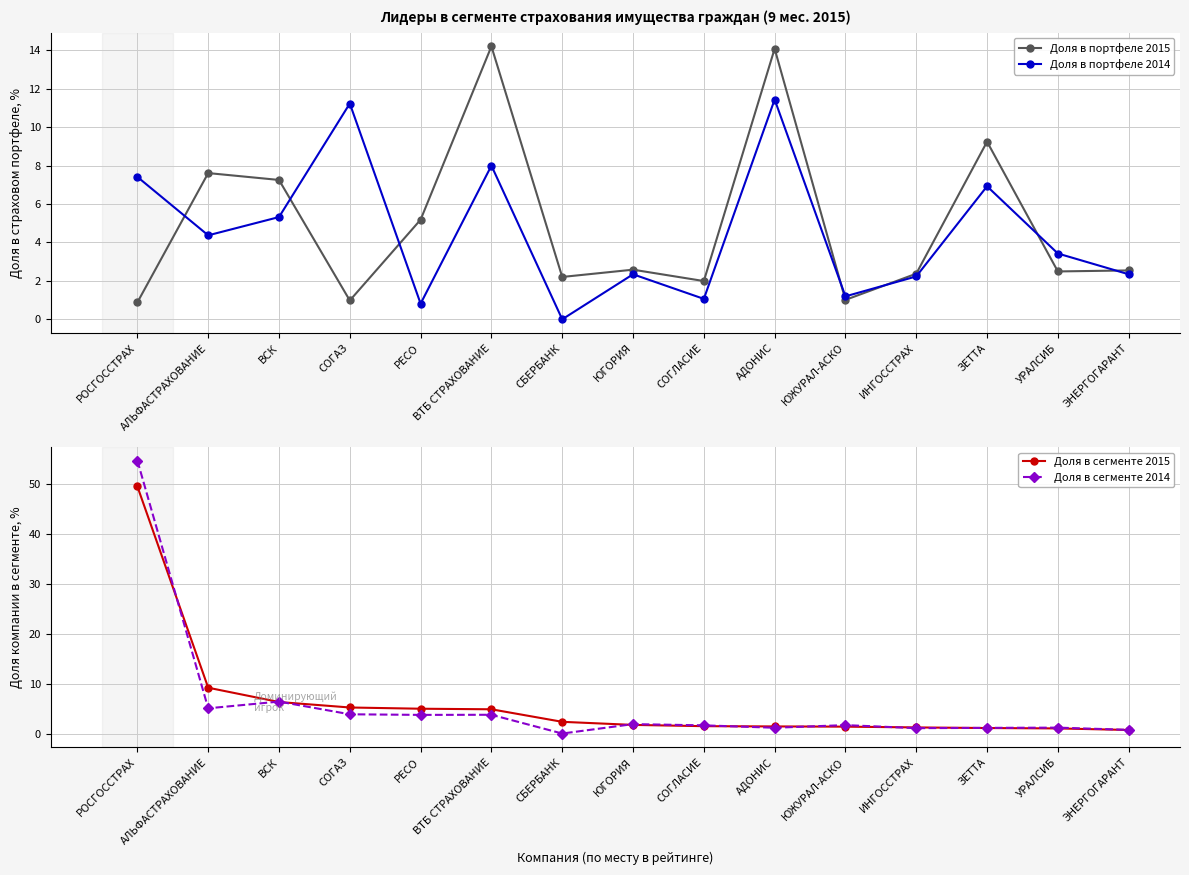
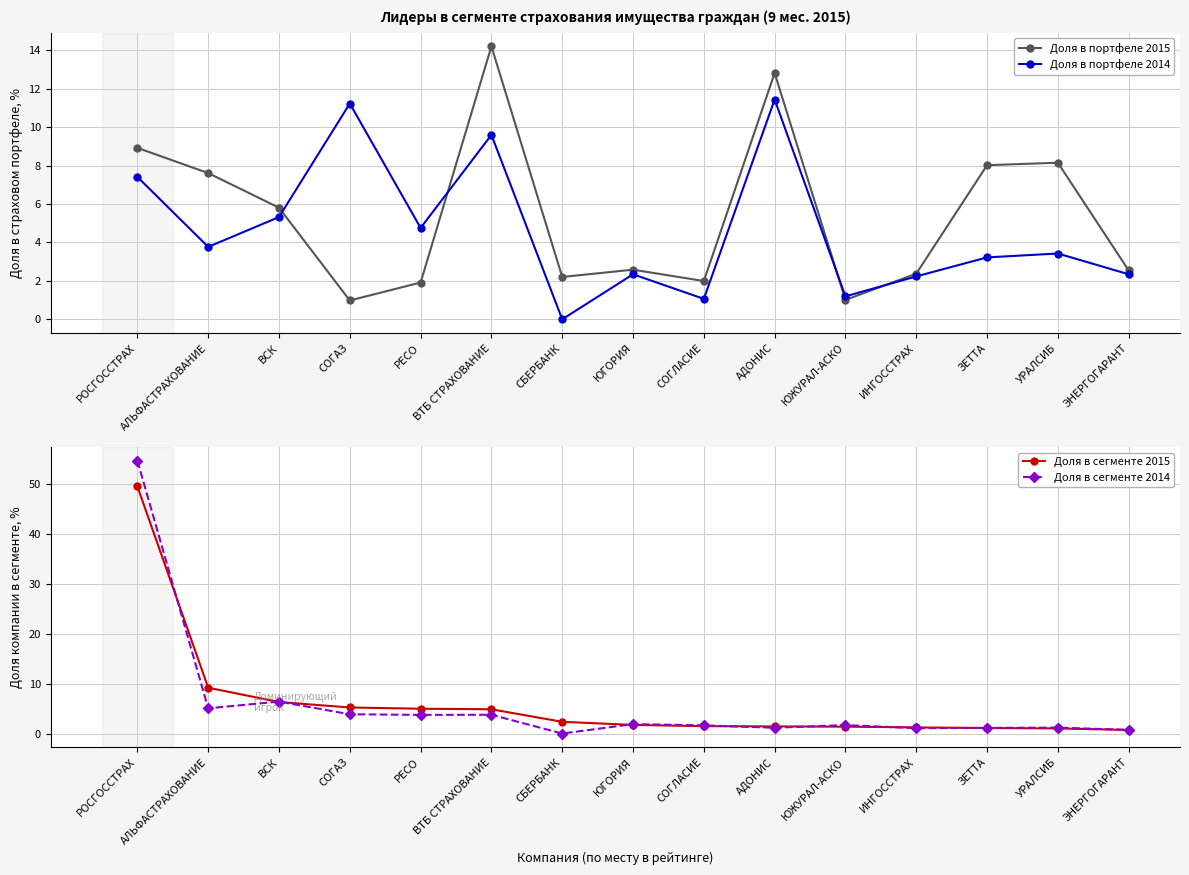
Лидеры в сегменте страхования имущества граждан (9 мес. 2015), Доля в портфеле 2015, РОСГОССТРАХ: 0.9 -> 8.9
Лидеры в сегменте страхования имущества граждан (9 мес. 2015), Доля в портфеле 2014, АЛЬФАСТРАХОВАНИЕ: 4.4 -> 3.8
Лидеры в сегменте страхования имущества граждан (9 мес. 2015), Доля в портфеле 2015, ВСК: 7.3 -> 5.8
Лидеры в сегменте страхования имущества граждан (9 мес. 2015), Доля в портфеле 2015, РЕСО: 5.2 -> 1.9
Лидеры в сегменте страхования имущества граждан (9 мес. 2015), Доля в портфеле 2014, РЕСО: 0.8 -> 4.8
Лидеры в сегменте страхования имущества граждан (9 мес. 2015), Доля в портфеле 2014, ВТБ СТРАХОВАНИЕ: 8.0 -> 9.6
Лидеры в сегменте страхования имущества граждан (9 мес. 2015), Доля в портфеле 2015, АДОНИС: 14.1 -> 12.8
Лидеры в сегменте страхования имущества граждан (9 мес. 2015), Доля в портфеле 2015, ЗЕТТА: 9.2 -> 8.0
Лидеры в сегменте страхования имущества граждан (9 мес. 2015), Доля в портфеле 2014, ЗЕТТА: 6.9 -> 3.2
Лидеры в сегменте страхования имущества граждан (9 мес. 2015), Доля в портфеле 2015, УРАЛСИБ: 2.5 -> 8.2
